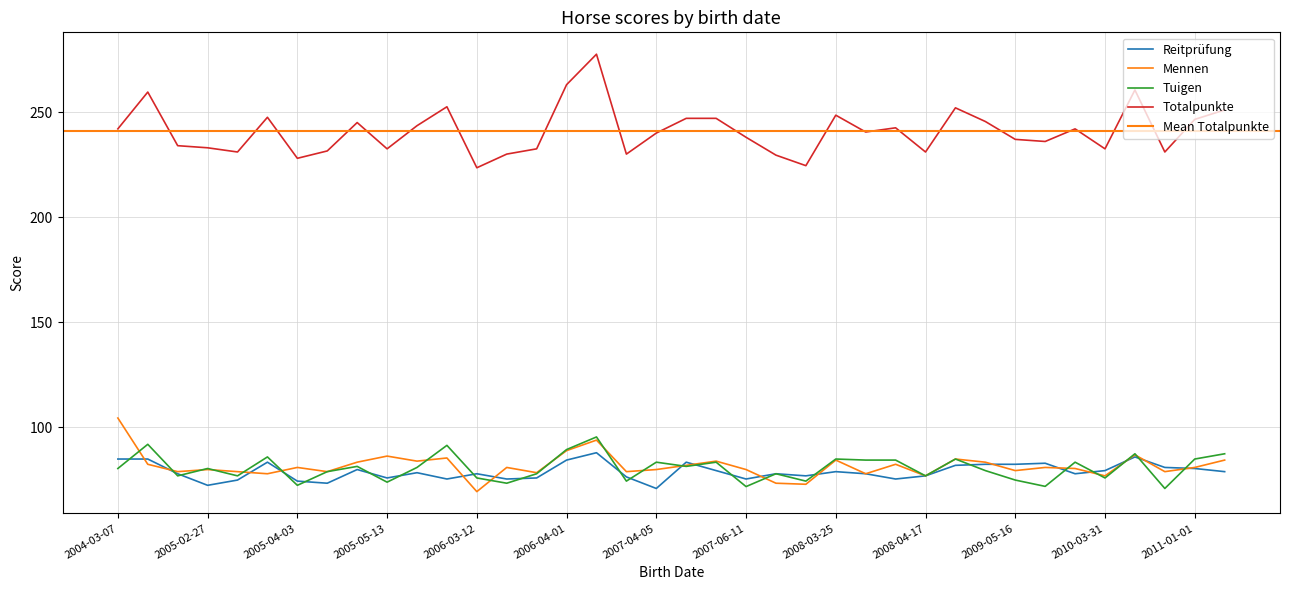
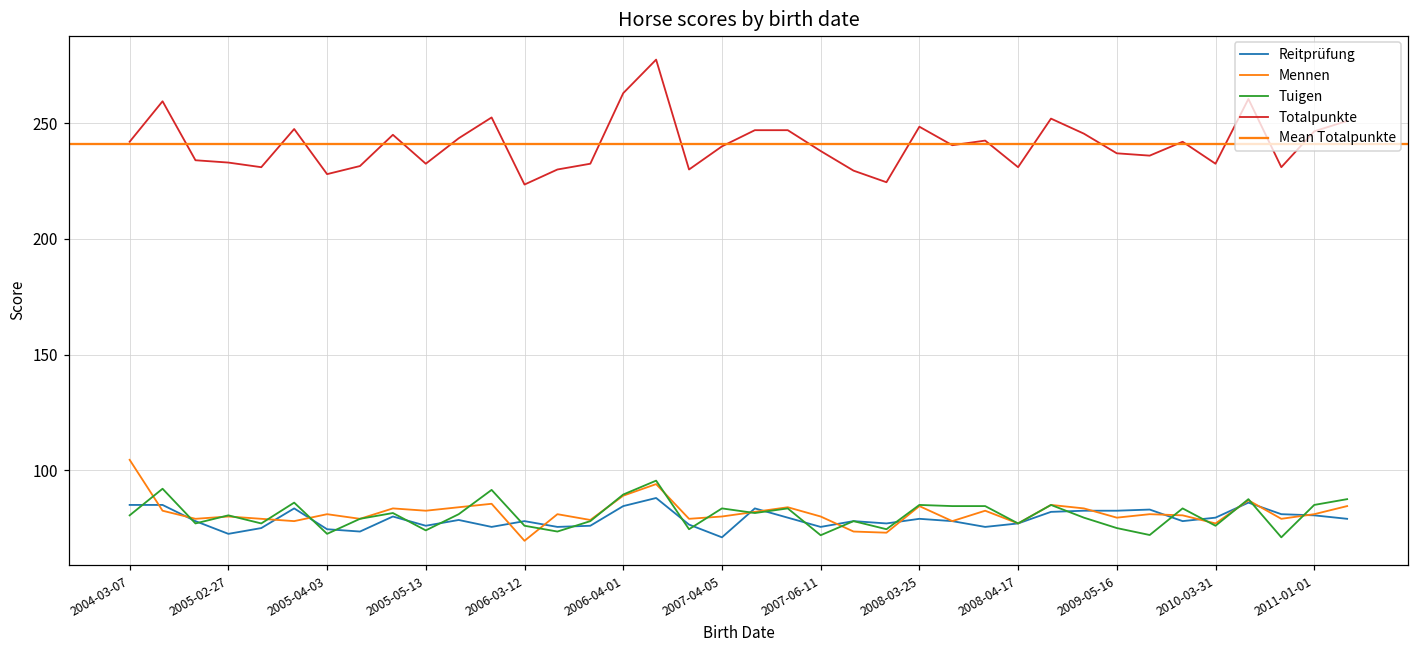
Mennen, 2005-05-13: 86 -> 83
